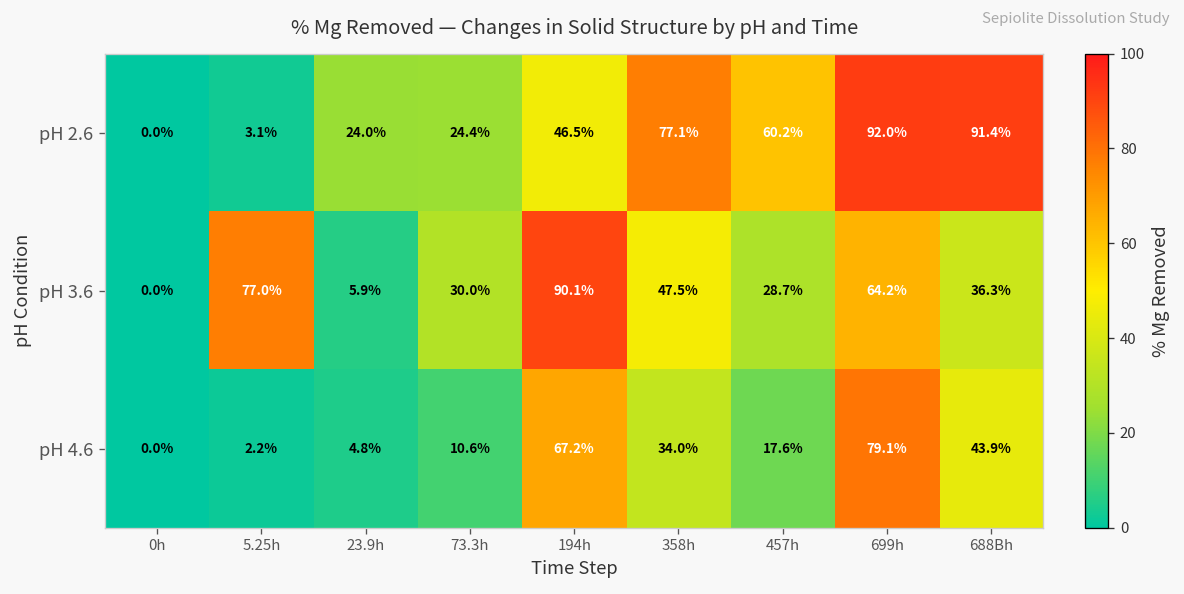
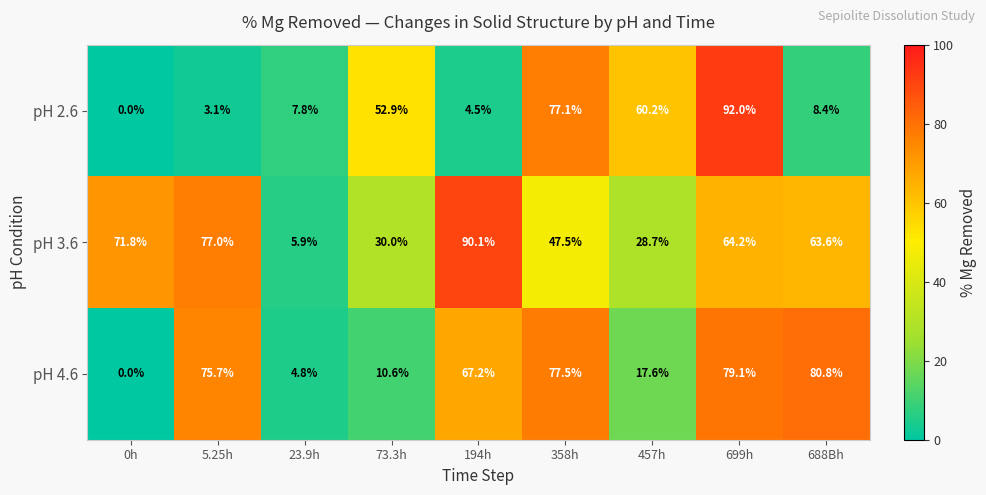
pH 2.6, 23.9h: 24.0% -> 7.8%
pH 2.6, 73.3h: 24.4% -> 52.9%
pH 2.6, 194h: 46.5% -> 4.5%
pH 2.6, 688Bh: 91.4% -> 8.4%
pH 3.6, 0h: 0.0% -> 71.8%
pH 3.6, 688Bh: 36.3% -> 63.6%
pH 4.6, 5.25h: 2.2% -> 75.7%
pH 4.6, 358h: 34.0% -> 77.5%
pH 4.6, 688Bh: 43.9% -> 80.8%
